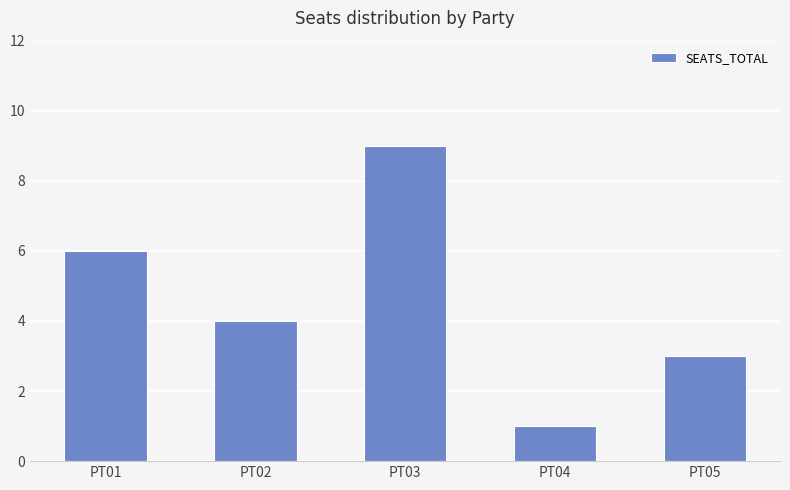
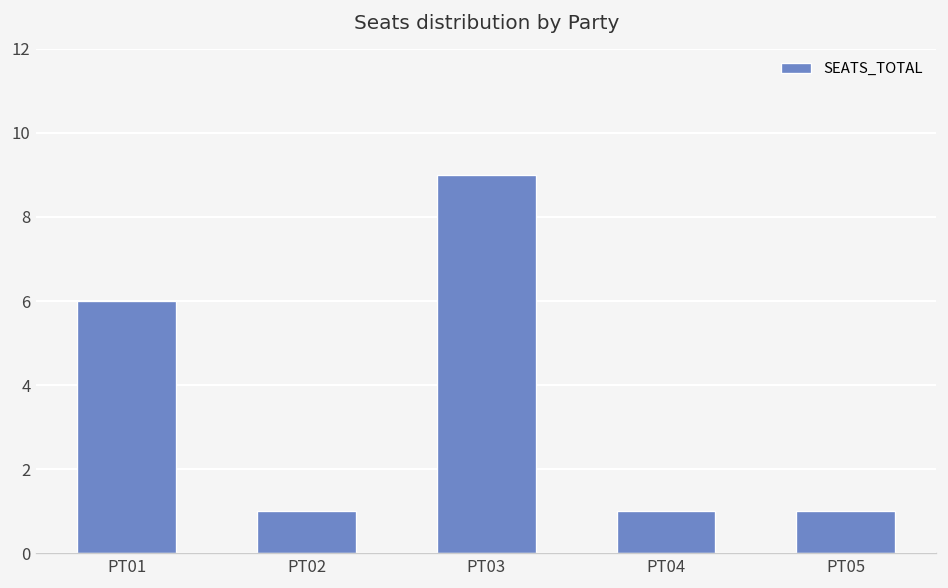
PT02: 4 -> 1
PT05: 3 -> 1
